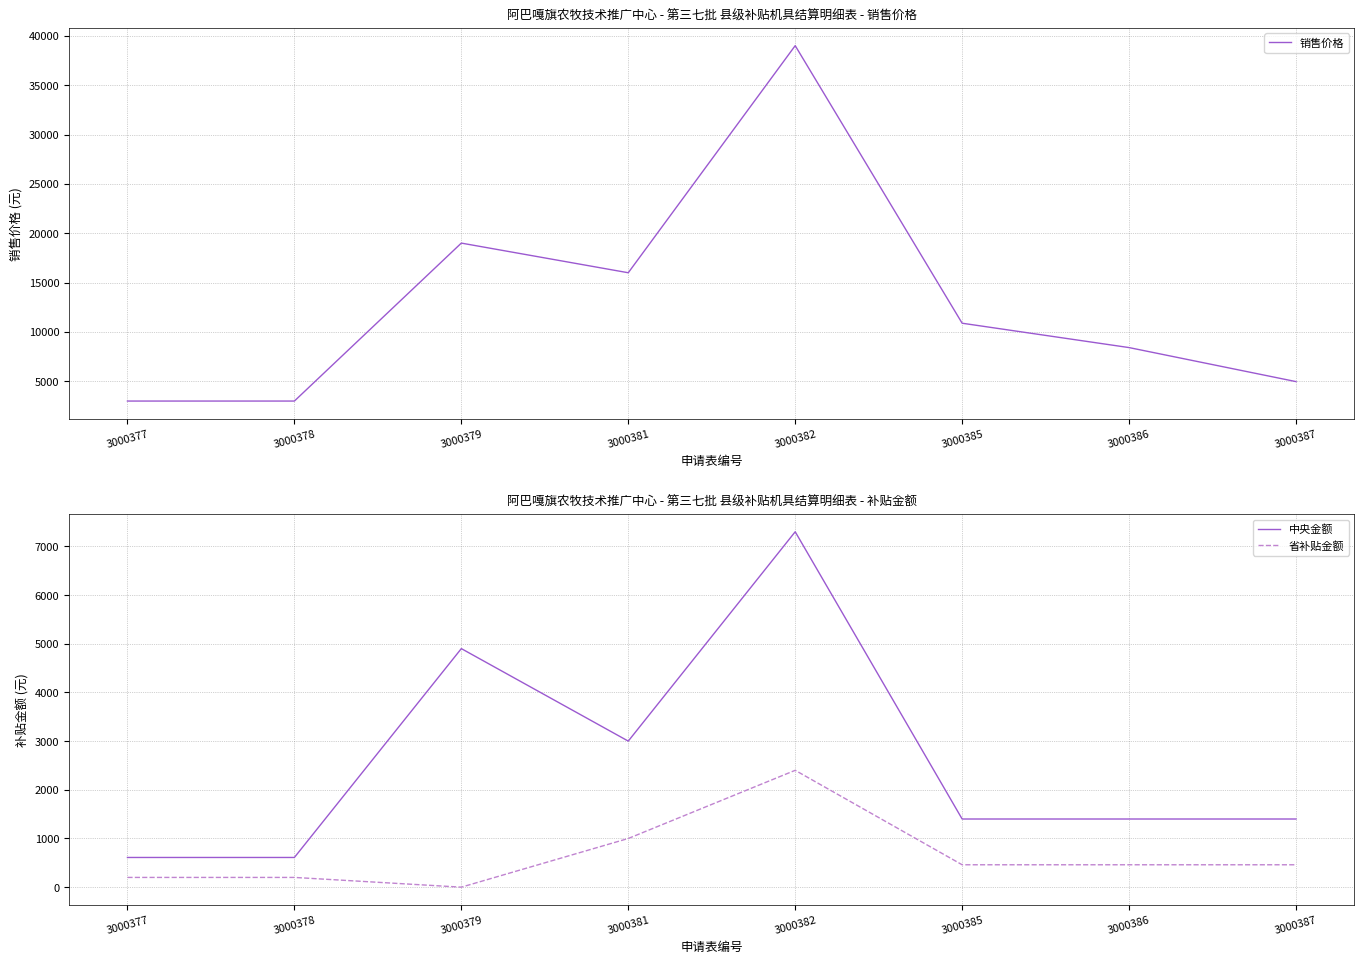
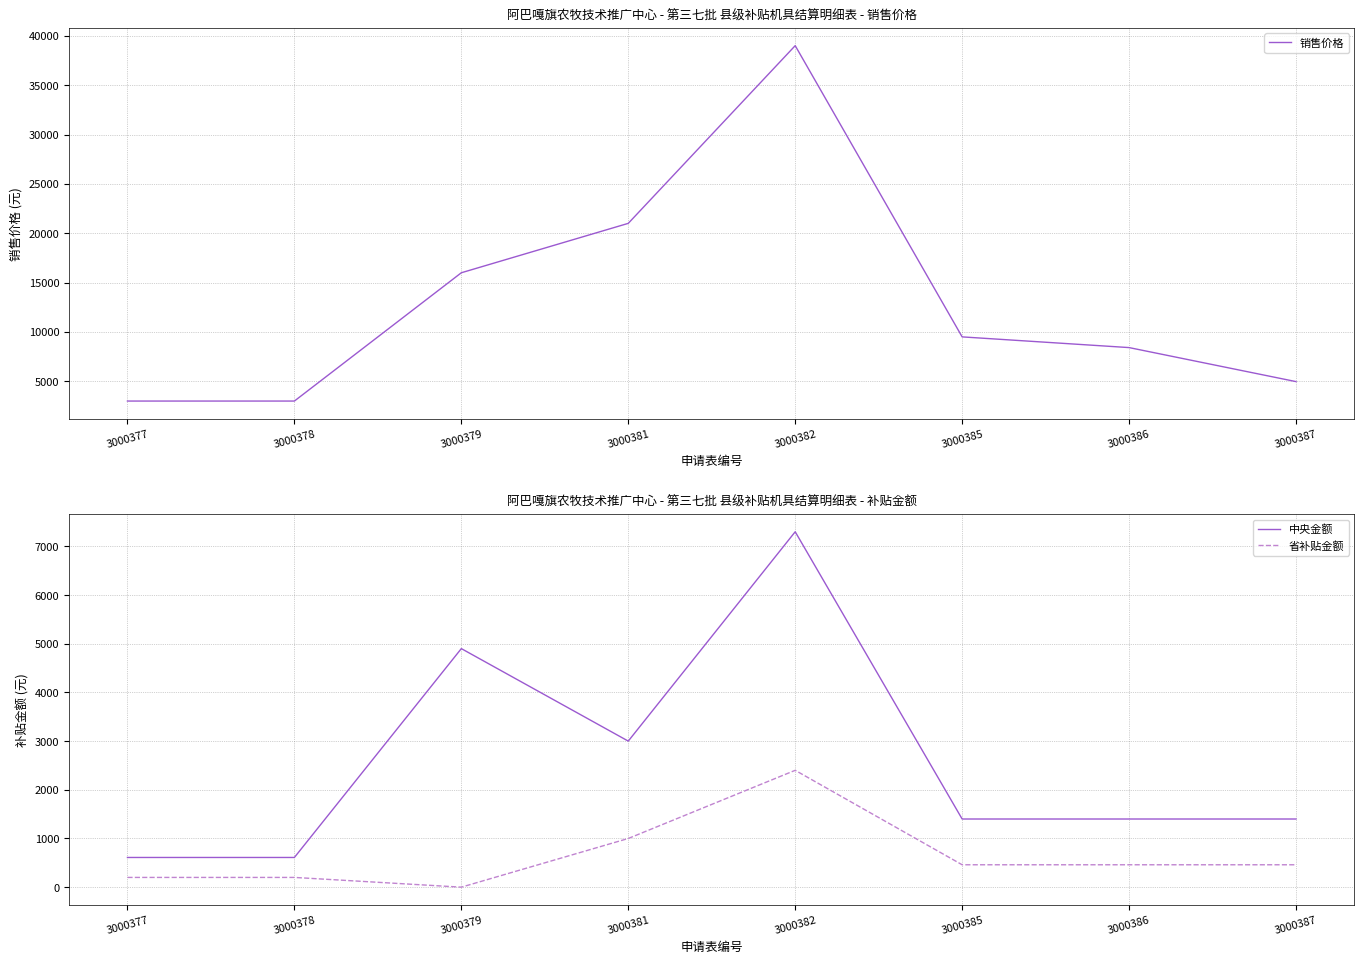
阿巴嘎旗农牧技术推广中心 - 第三七批 县级补贴机具结算明细表 - 销售价格, 3000379: 19000 -> 16000
阿巴嘎旗农牧技术推广中心 - 第三七批 县级补贴机具结算明细表 - 销售价格, 3000381: 16000 -> 21000
阿巴嘎旗农牧技术推广中心 - 第三七批 县级补贴机具结算明细表 - 销售价格, 3000385: 11000 -> 10000
